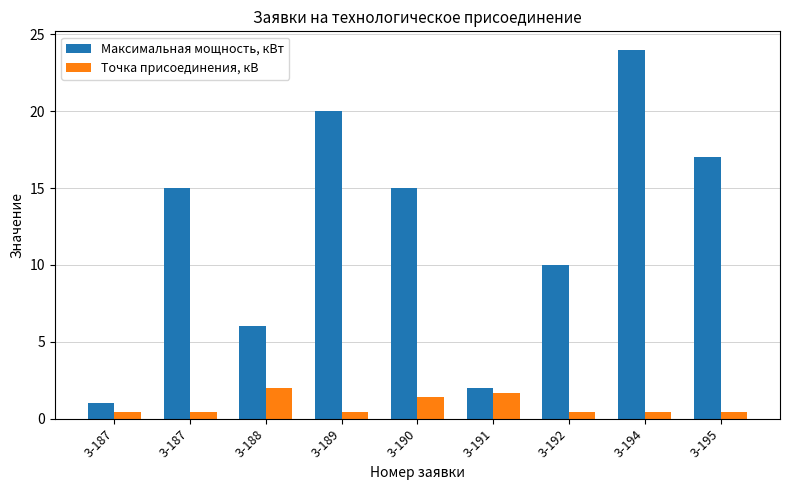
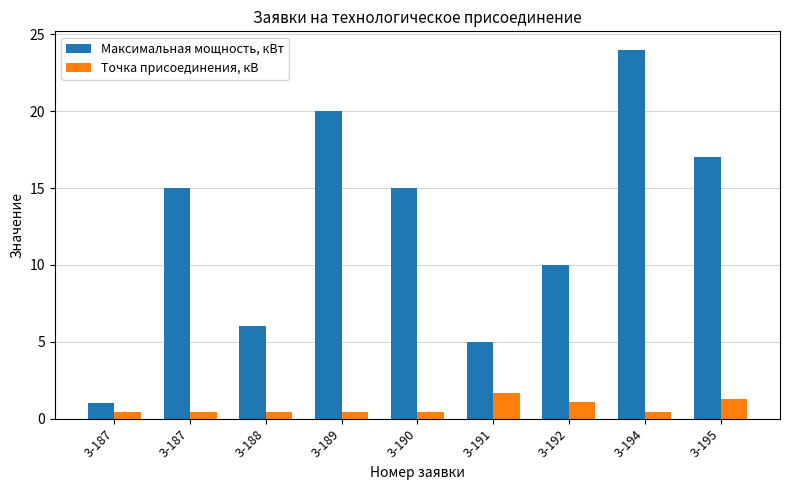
Точка присоединения, кВ, 3-188: 2.0 -> 0.4
Точка присоединения, кВ, 3-190: 1.4 -> 0.4
Максимальная мощность, кВт, 3-191: 2 -> 5
Точка присоединения, кВ, 3-192: 0.4 -> 1.1
Точка присоединения, кВ, 3-195: 0.4 -> 1.3
